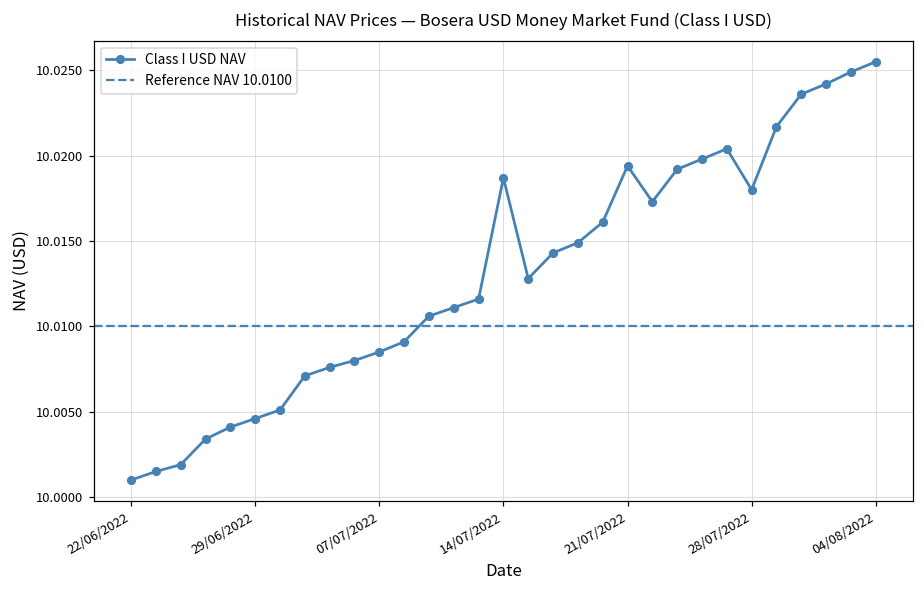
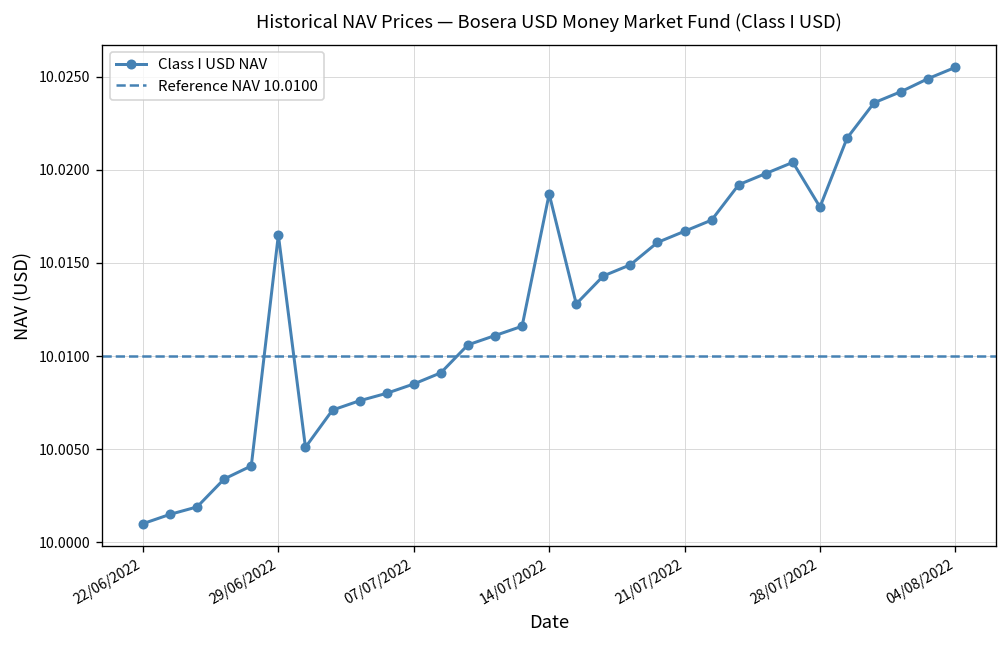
29/06/2022: 10.0046 -> 10.0165
21/07/2022: 10.0194 -> 10.0167
